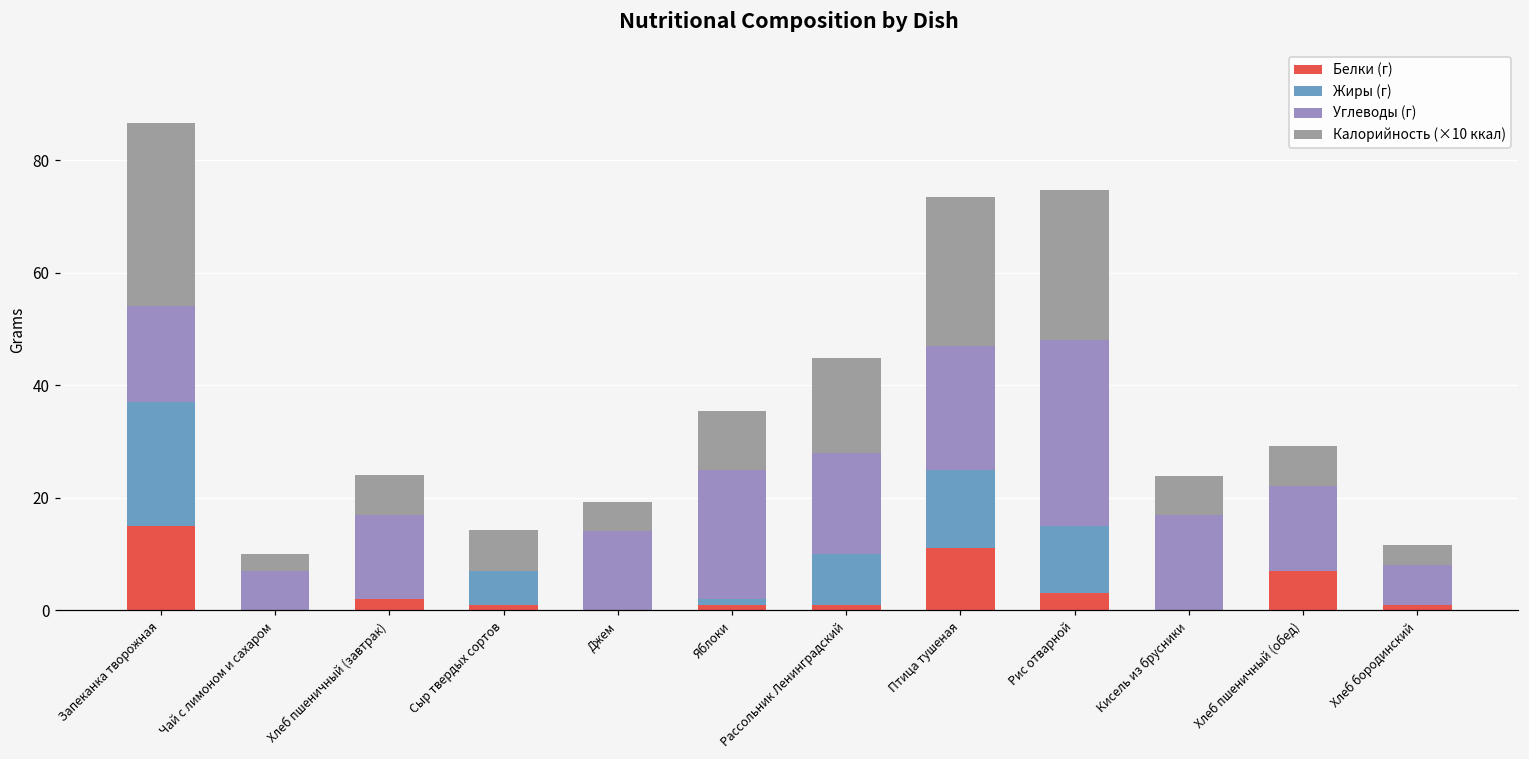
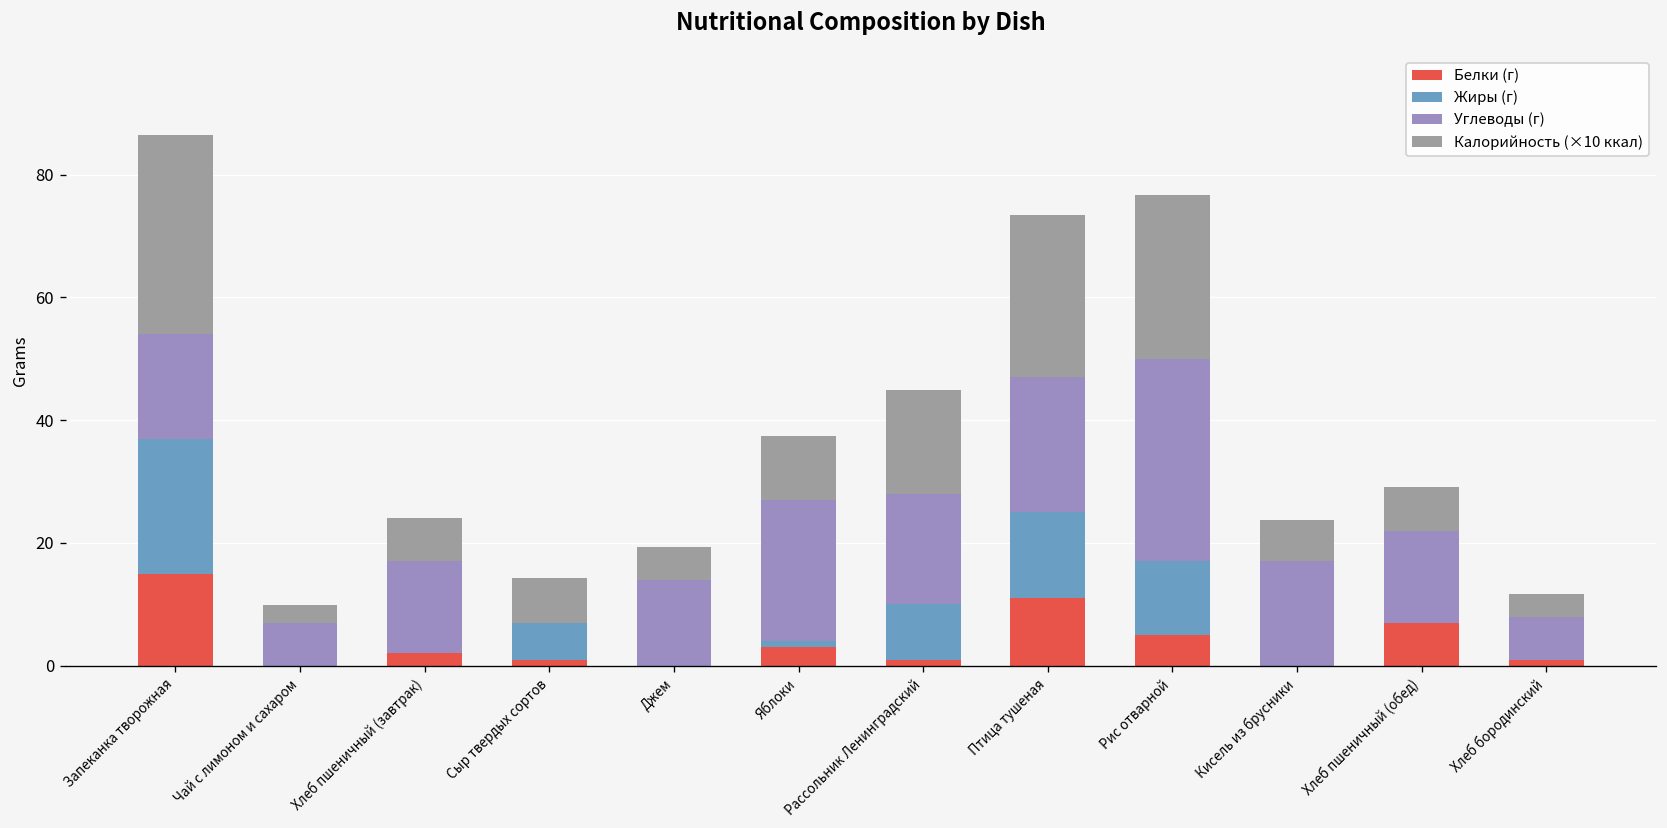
Белки (г), Яблоки: 1 -> 3
Белки (г), Рис отварной: 3 -> 5
